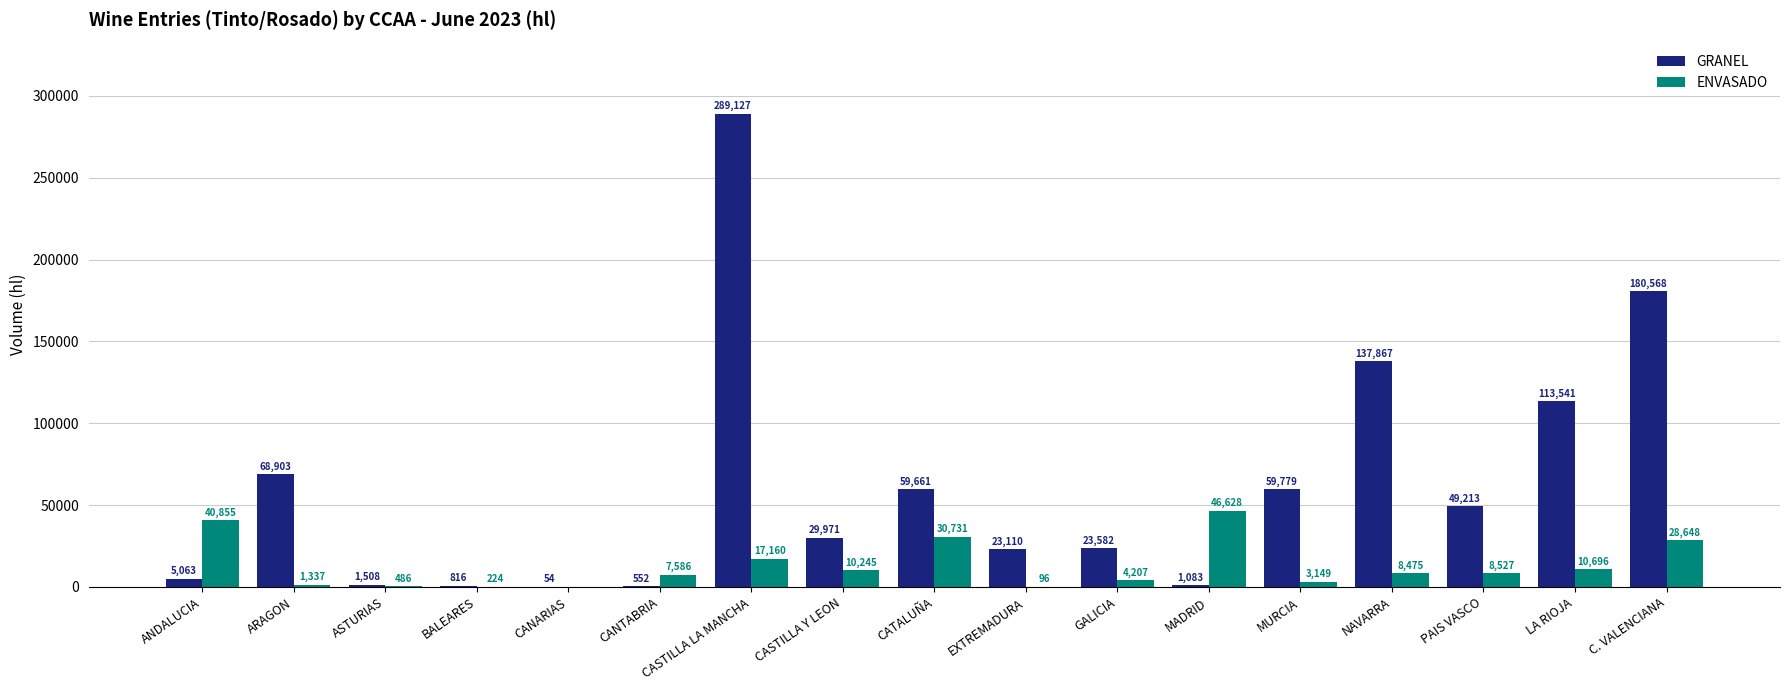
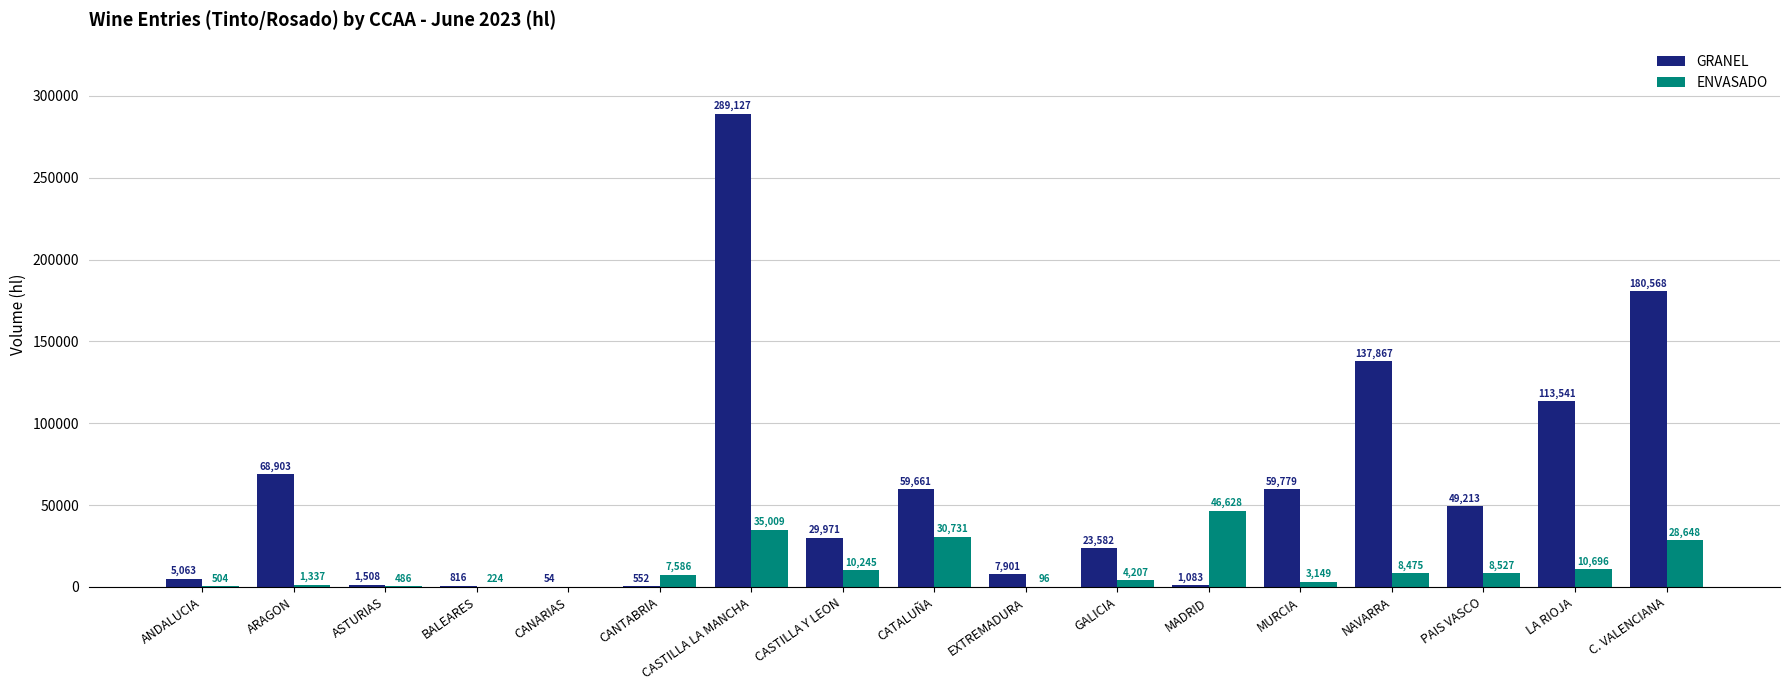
ENVASADO, ANDALUCIA: 40,855 -> 504
ENVASADO, CASTILLA LA MANCHA: 17,160 -> 35,009
GRANEL, EXTREMADURA: 23,110 -> 7,901
